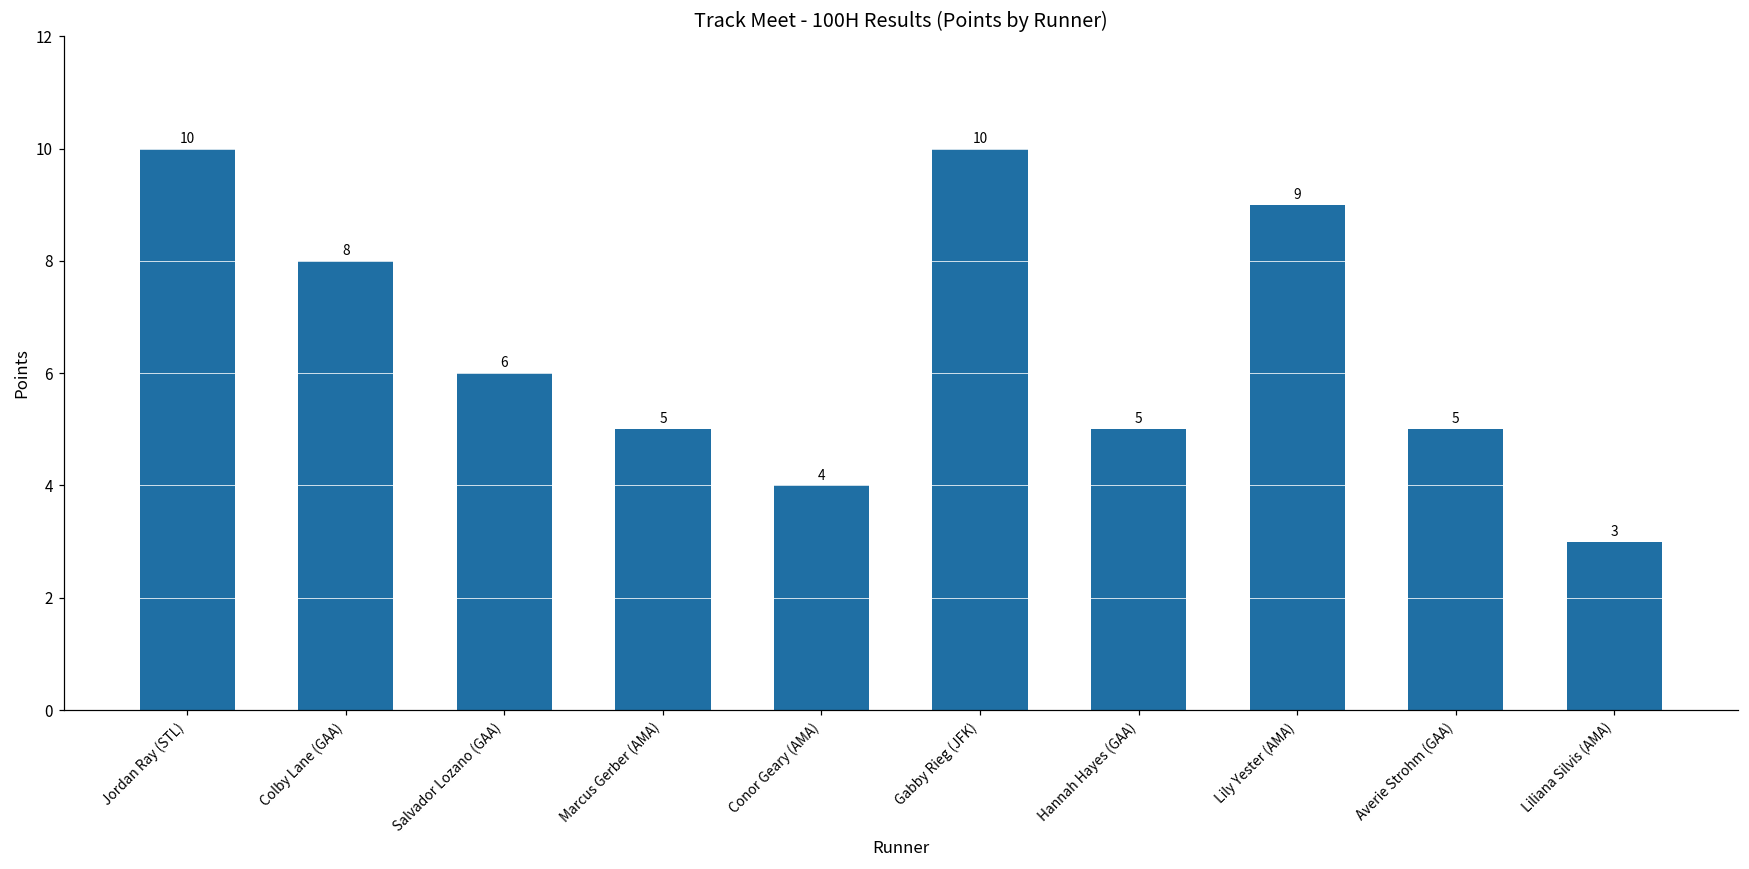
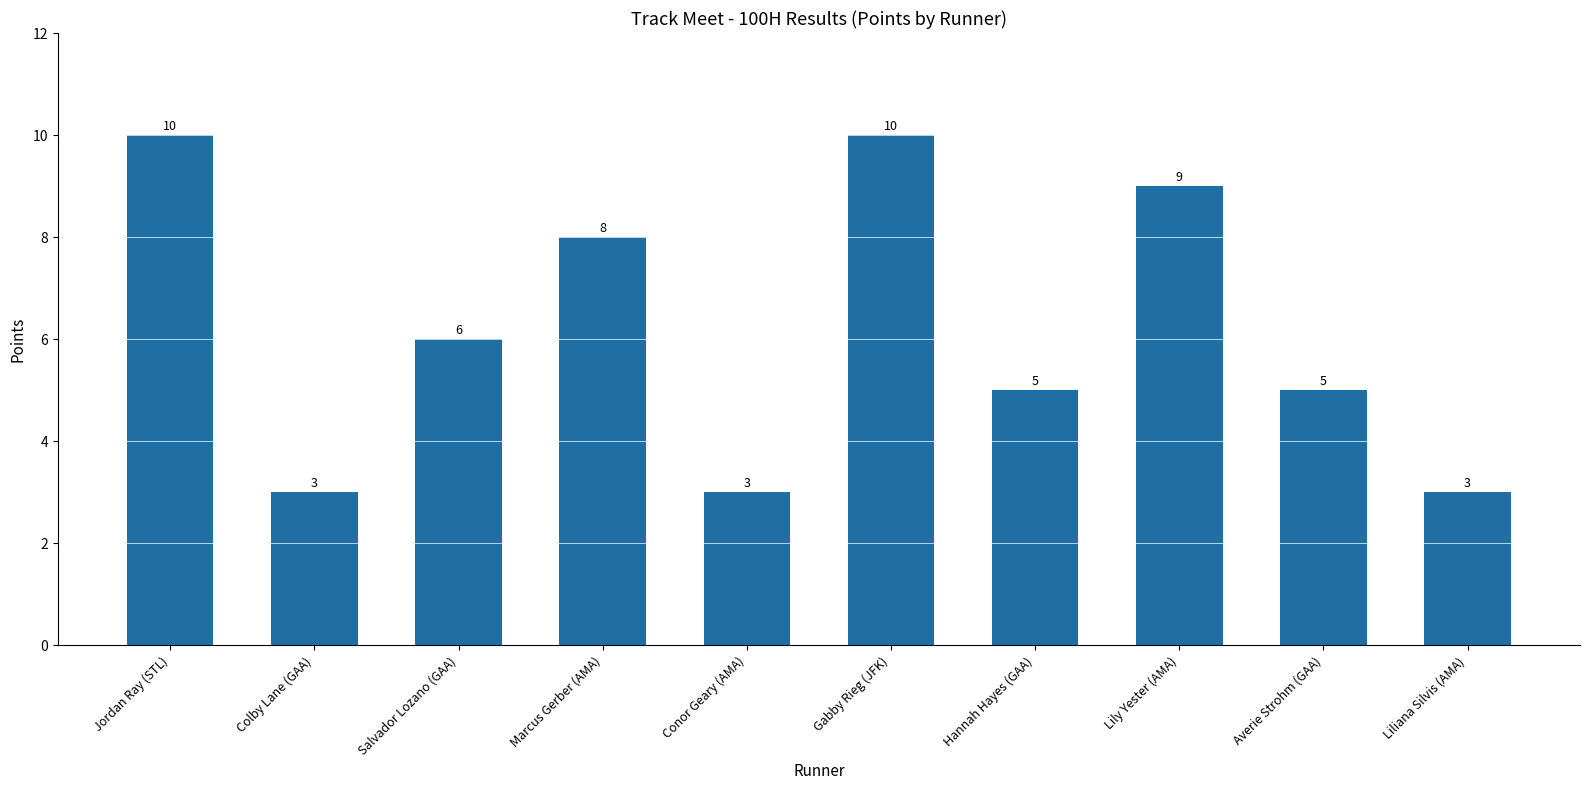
Colby Lane (GAA): 8 -> 3
Marcus Gerber (AMA): 5 -> 8
Conor Geary (AMA): 4 -> 3
